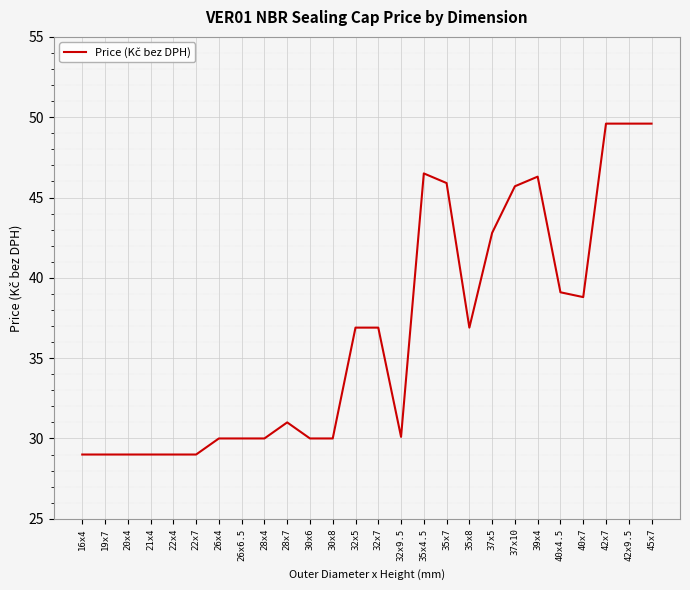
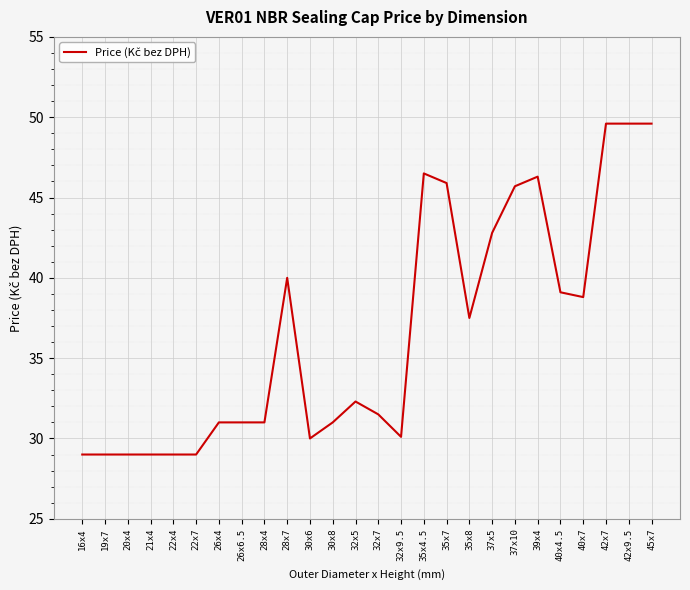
26x4: 30 -> 31
26x6.5: 30 -> 31
28x4: 30 -> 31
28x7: 31 -> 40
30x8: 30 -> 31
32x5: 36.9 -> 32.3
32x7: 36.9 -> 31.5
35x8: 36.9 -> 37.5
